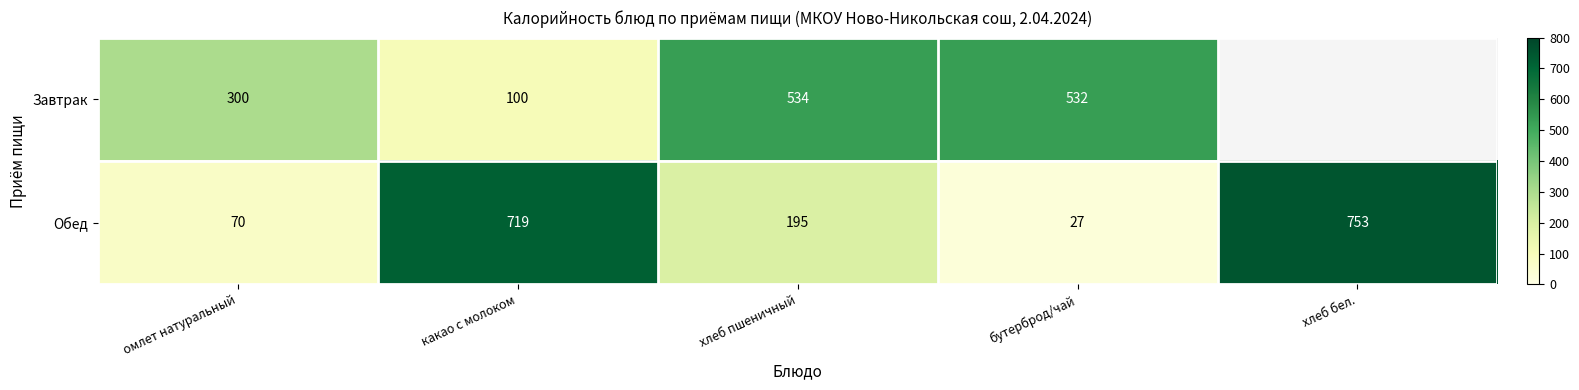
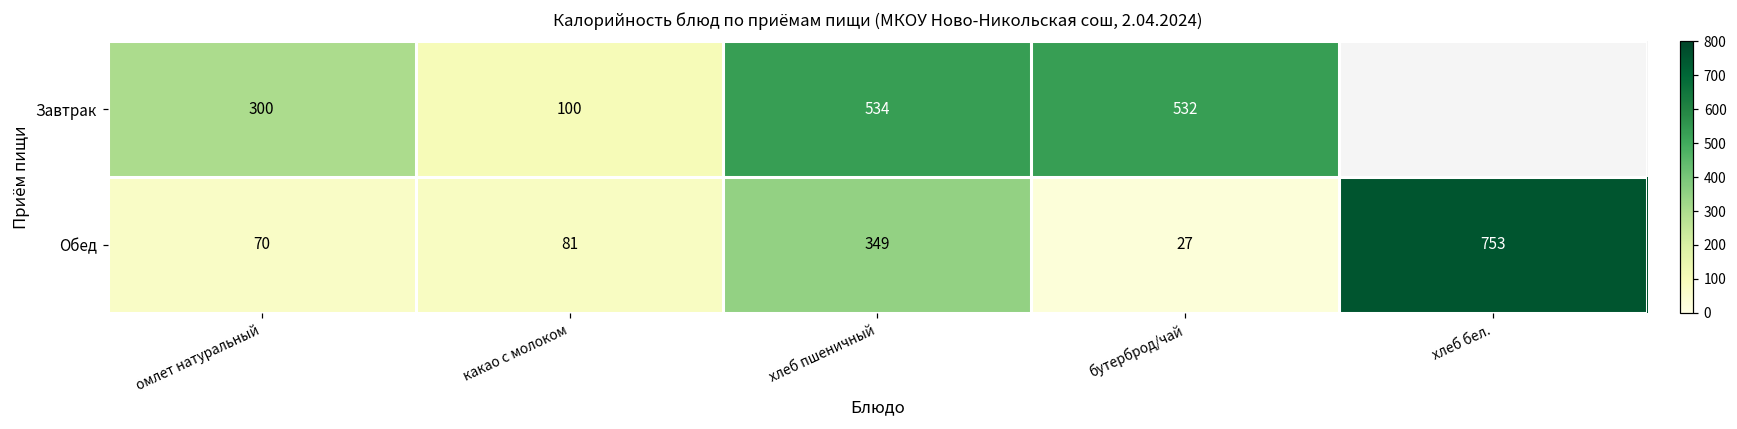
Обед, какао с молоком: 719 -> 81
Обед, хлеб пшеничный: 195 -> 349
